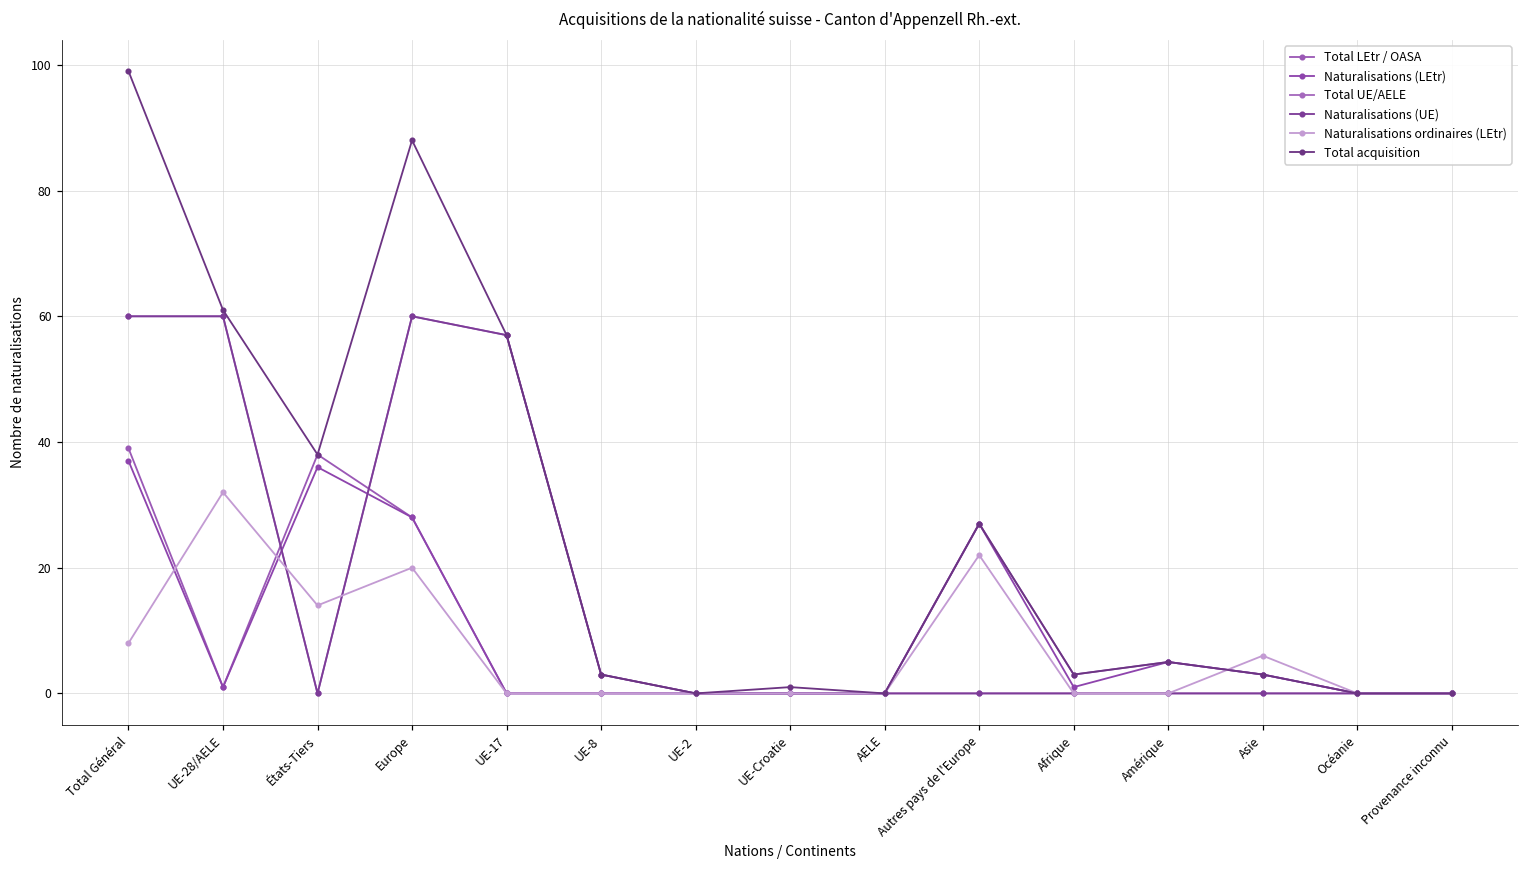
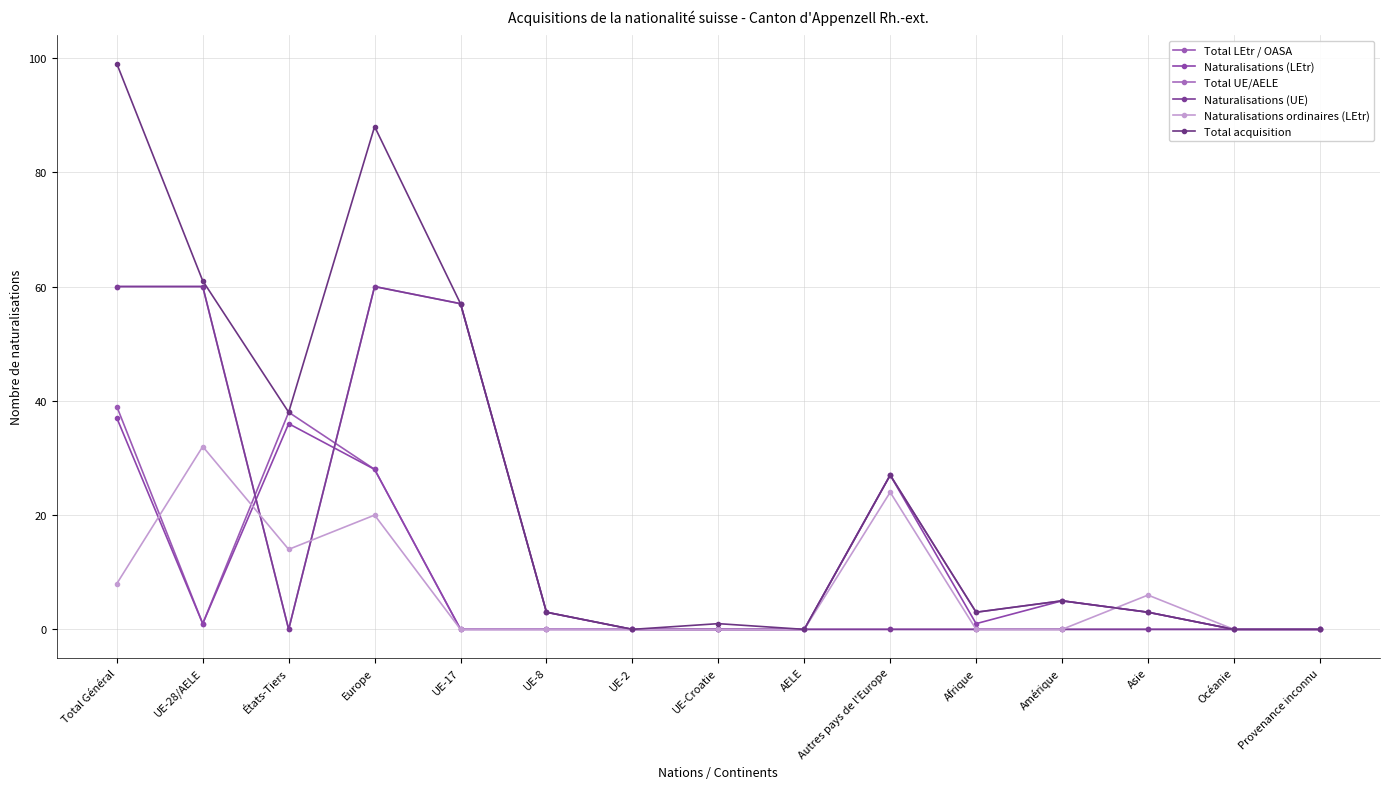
Naturalisations ordinaires (LEtr), Autres pays de l'Europe: 22 -> 24
